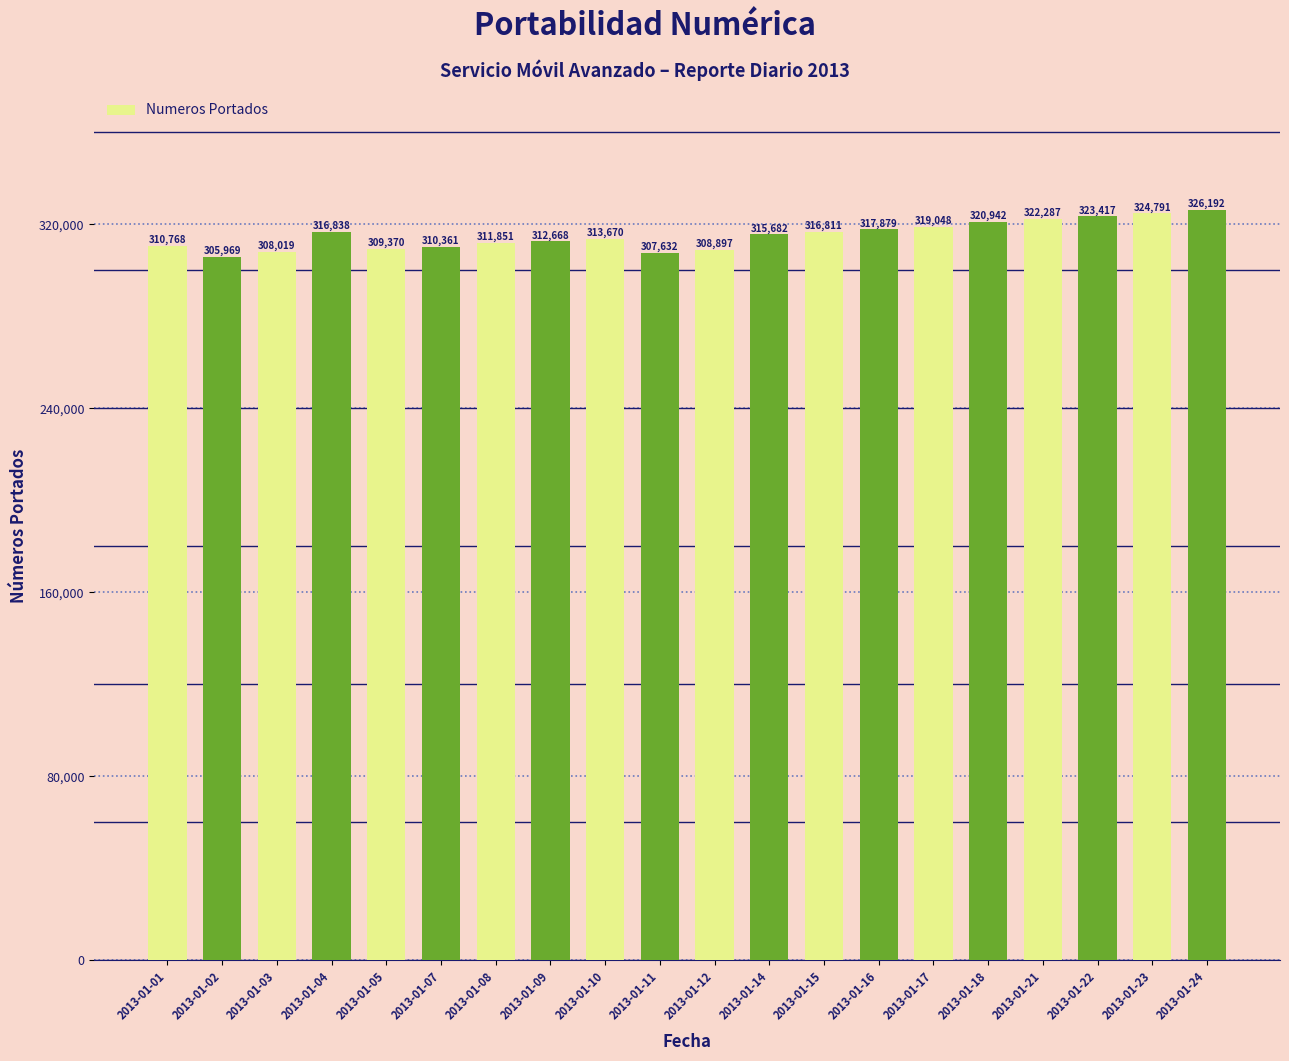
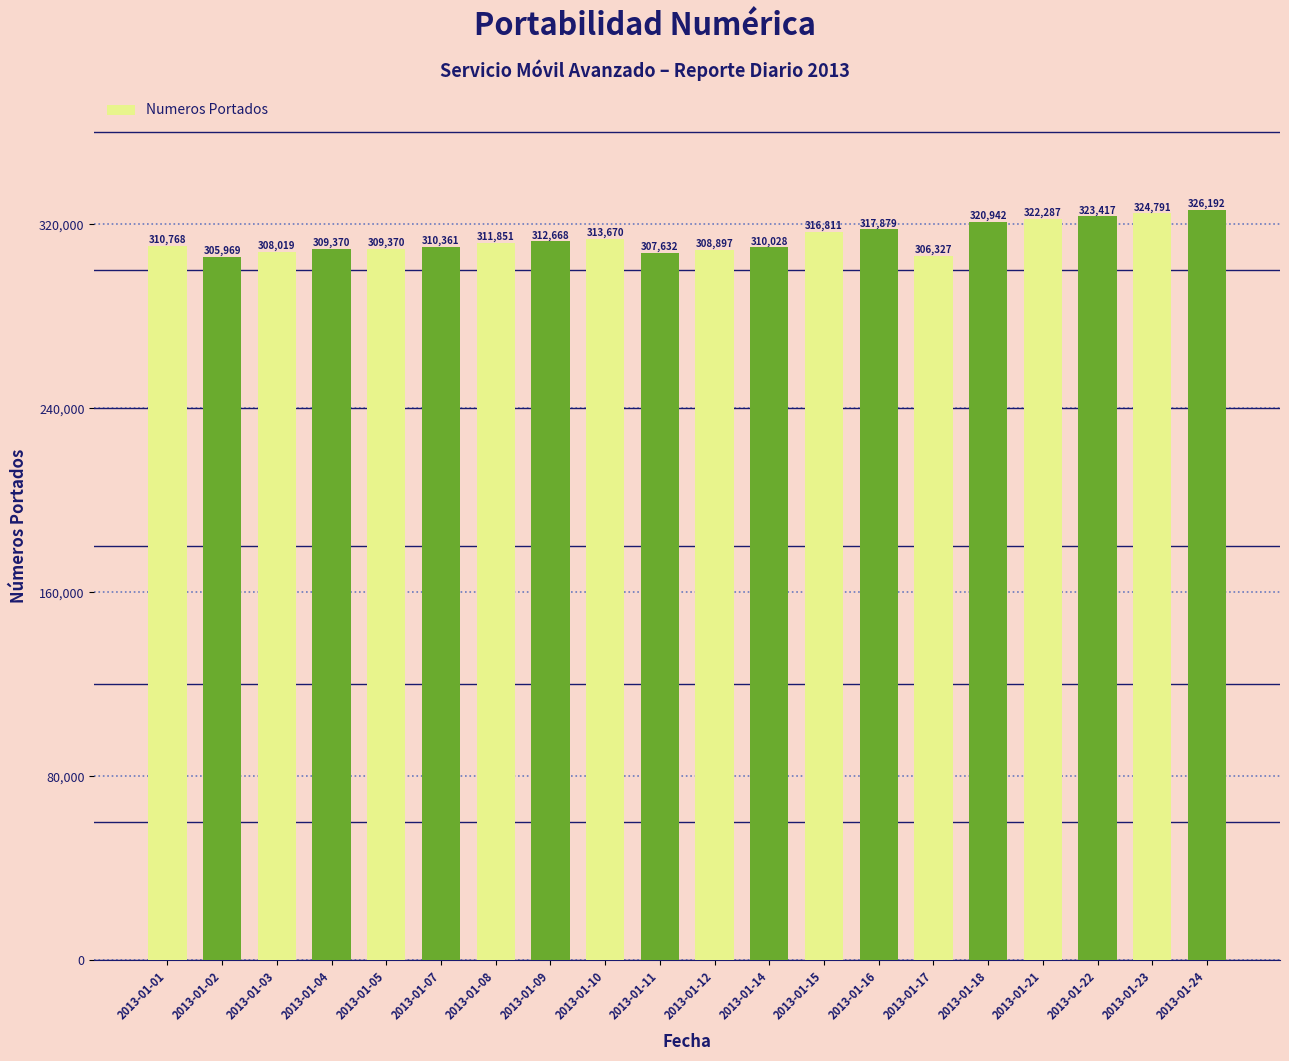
2013-01-04: 316,838 -> 309,370
2013-01-14: 315,682 -> 310,028
2013-01-17: 319,048 -> 306,327
